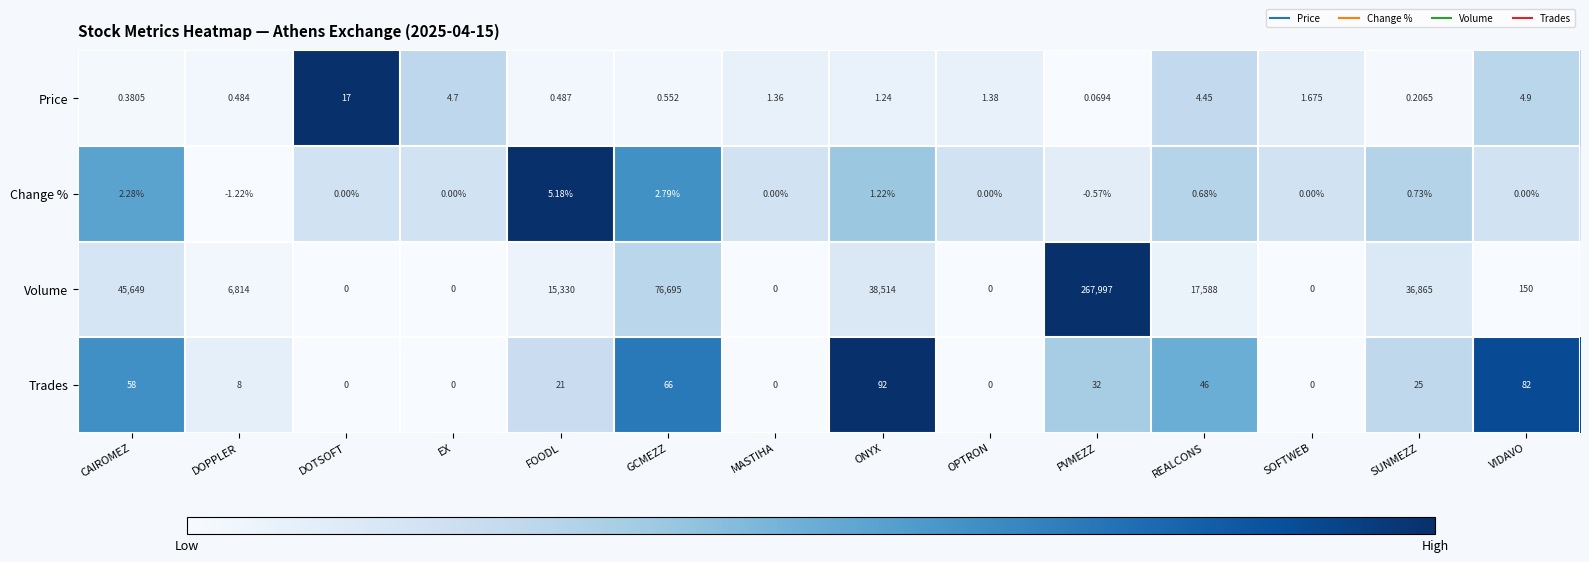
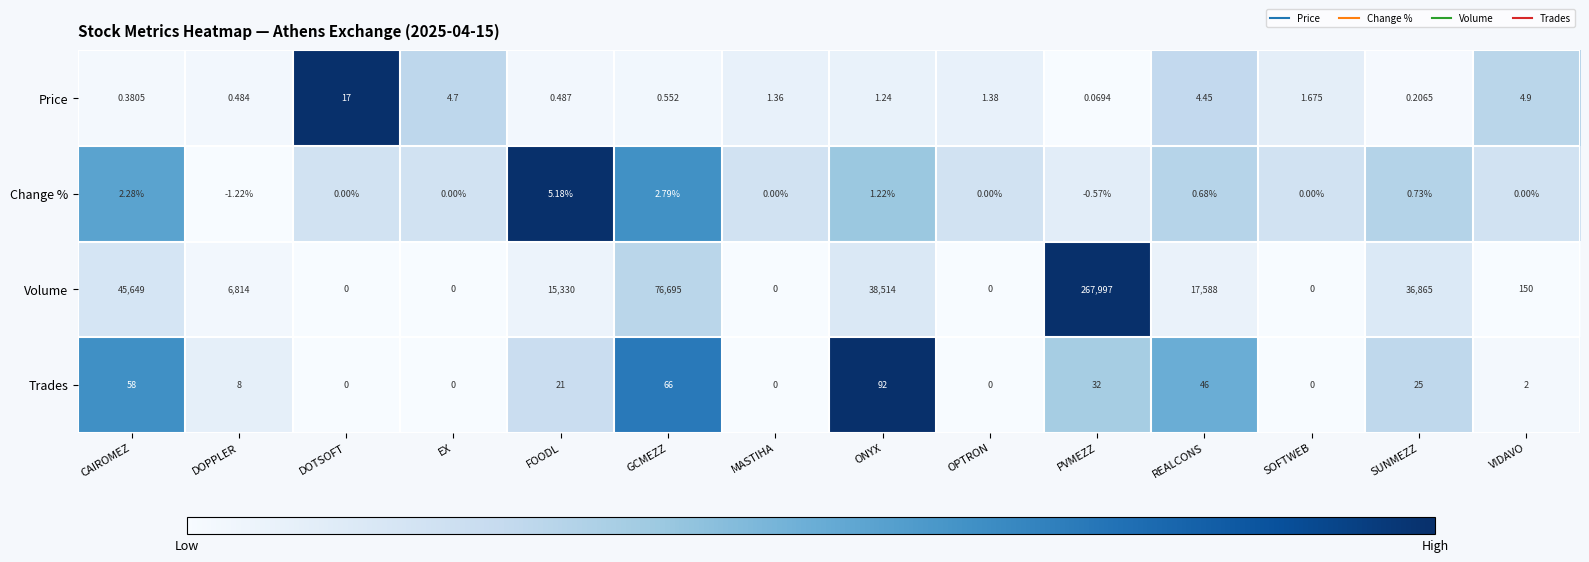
Trades, VIDAVO: 82 -> 2
